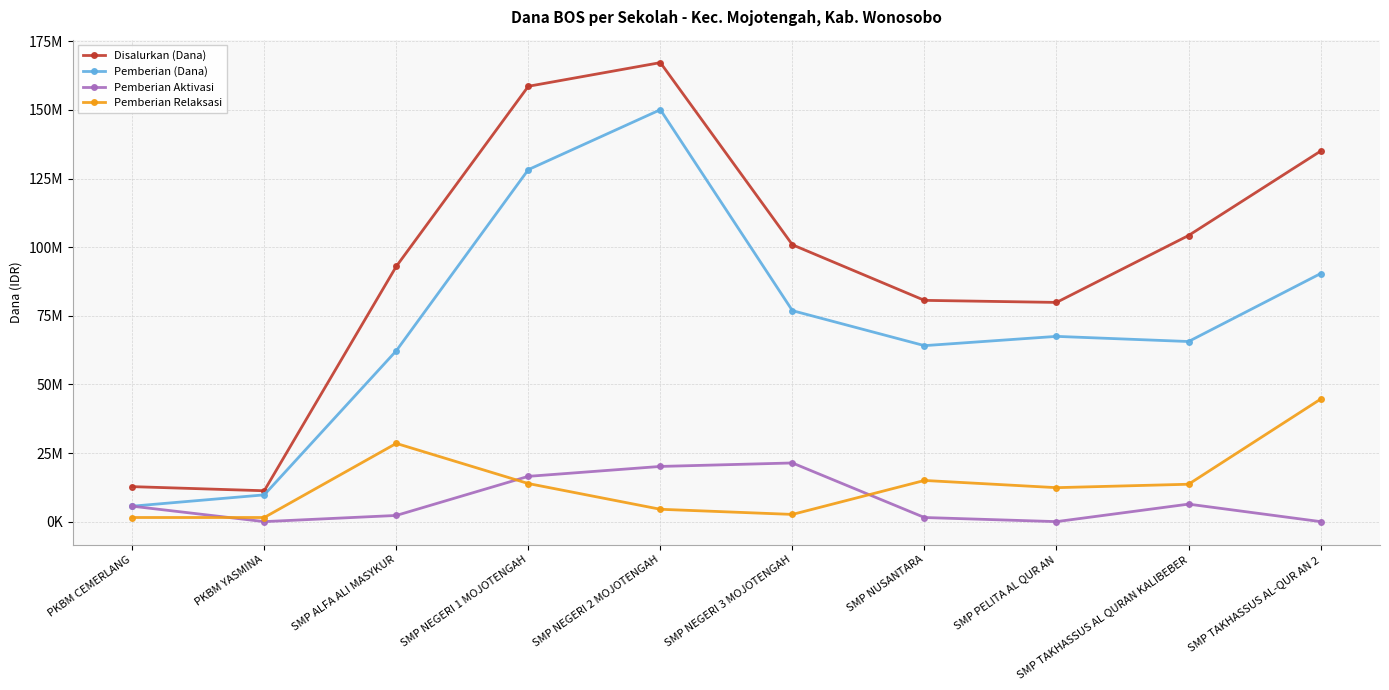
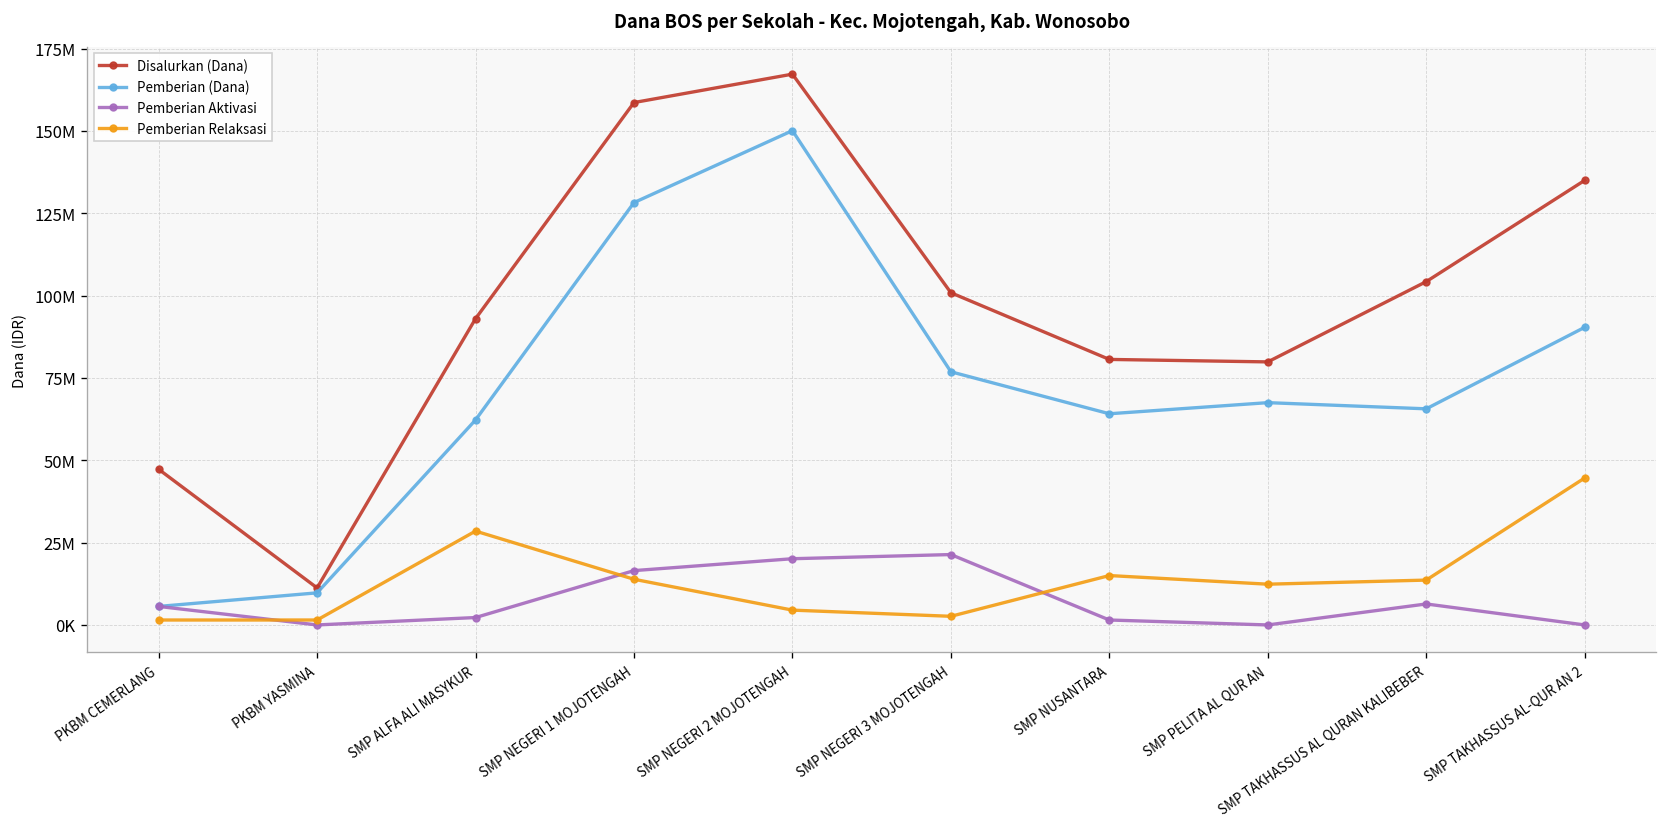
Disalurkan (Dana), PKBM CEMERLANG: 13000000 -> 47000000
